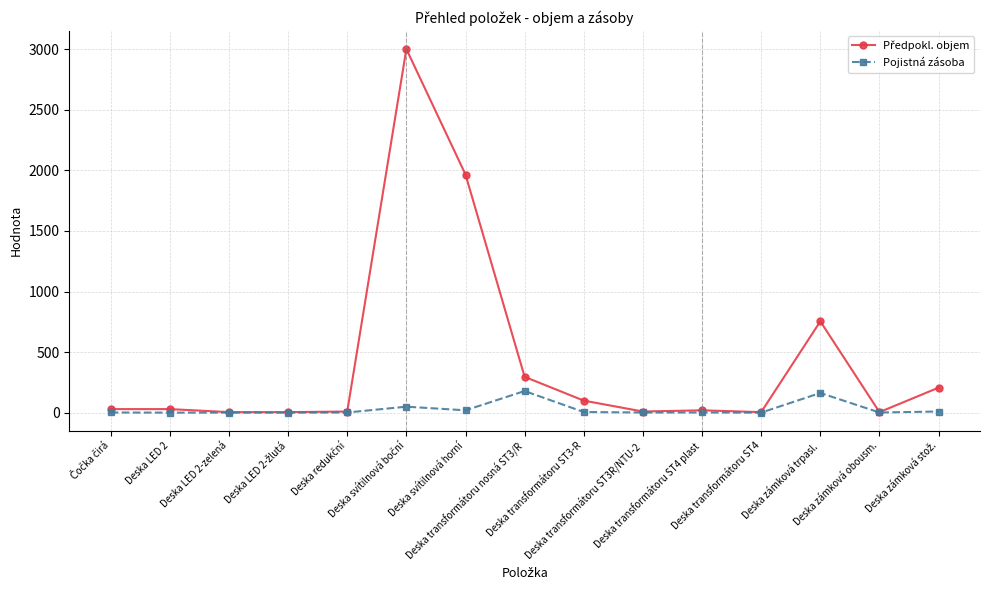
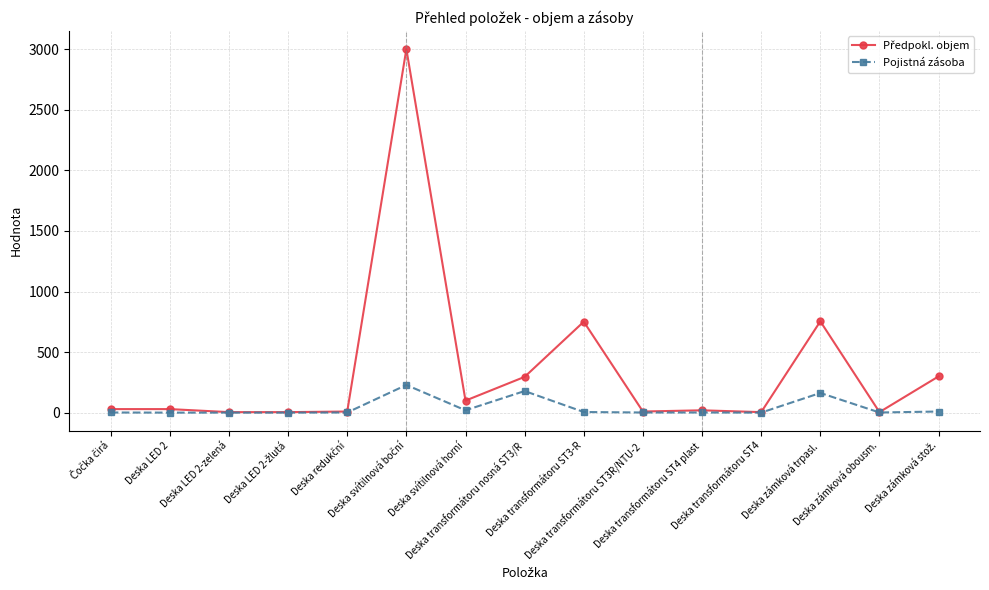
Pojistná zásoba, Deska svítilnová boční: 50 -> 230
Předpokl. objem, Deska svítilnová horní: 1970 -> 100
Předpokl. objem, Deska transformátoru ST3-R: 100 -> 750
Předpokl. objem, Deska zámková stož.: 210 -> 300
